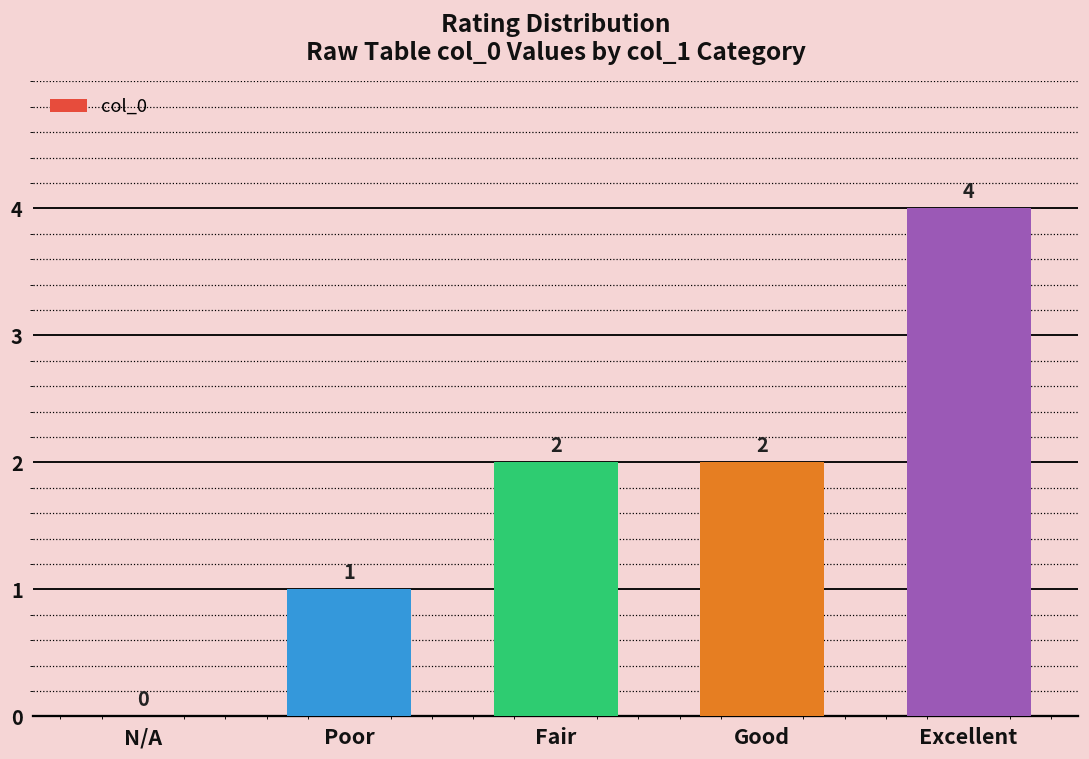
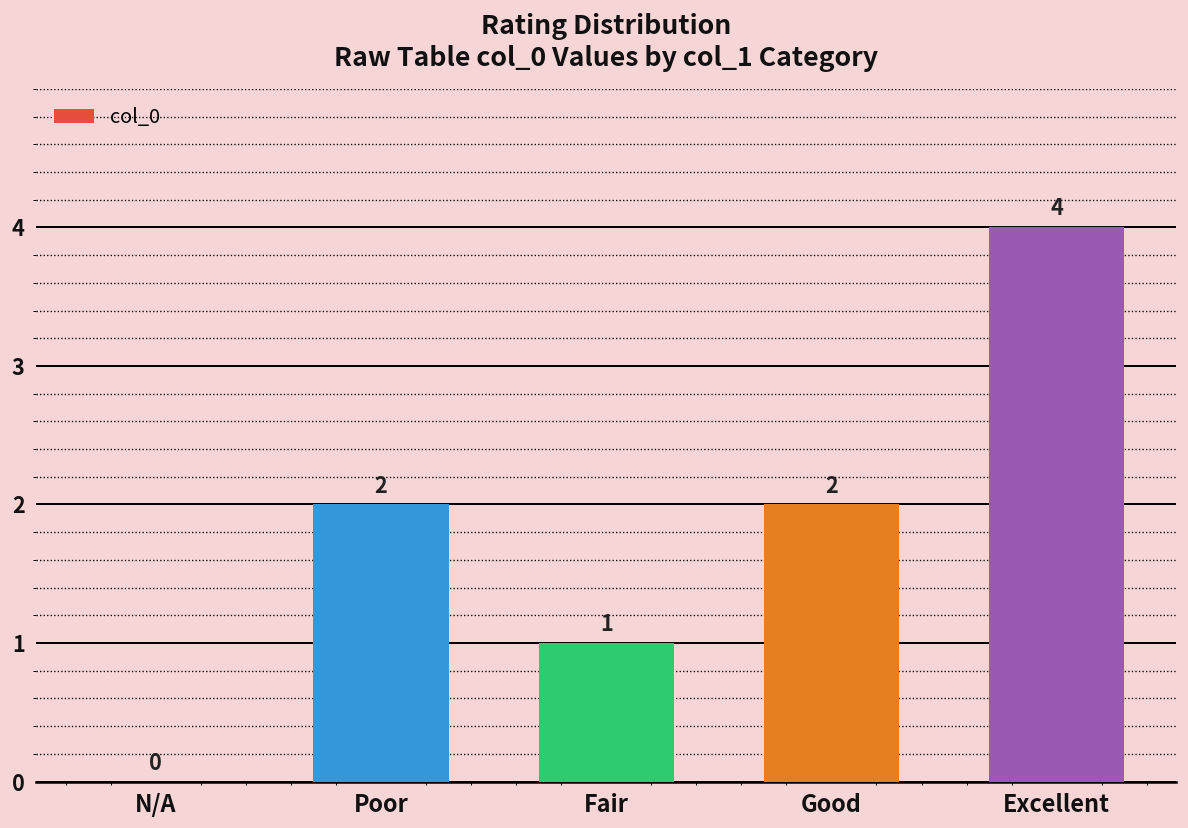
Poor: 1 -> 2
Fair: 2 -> 1
